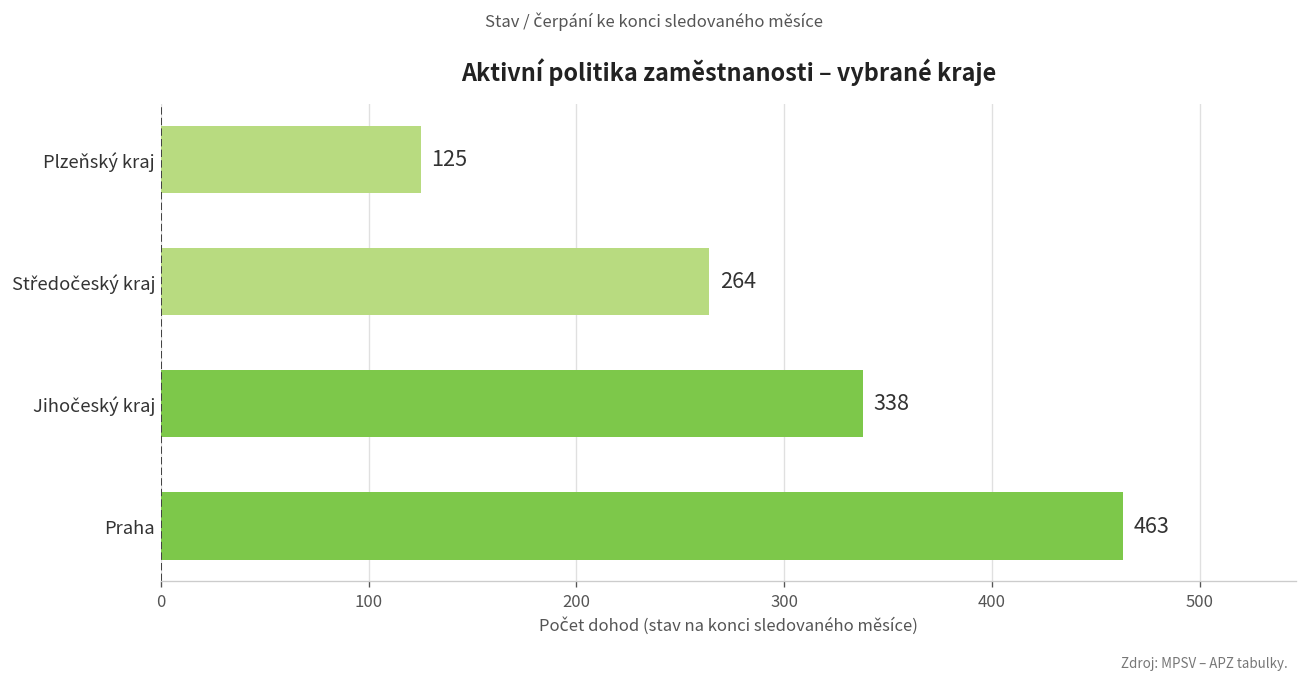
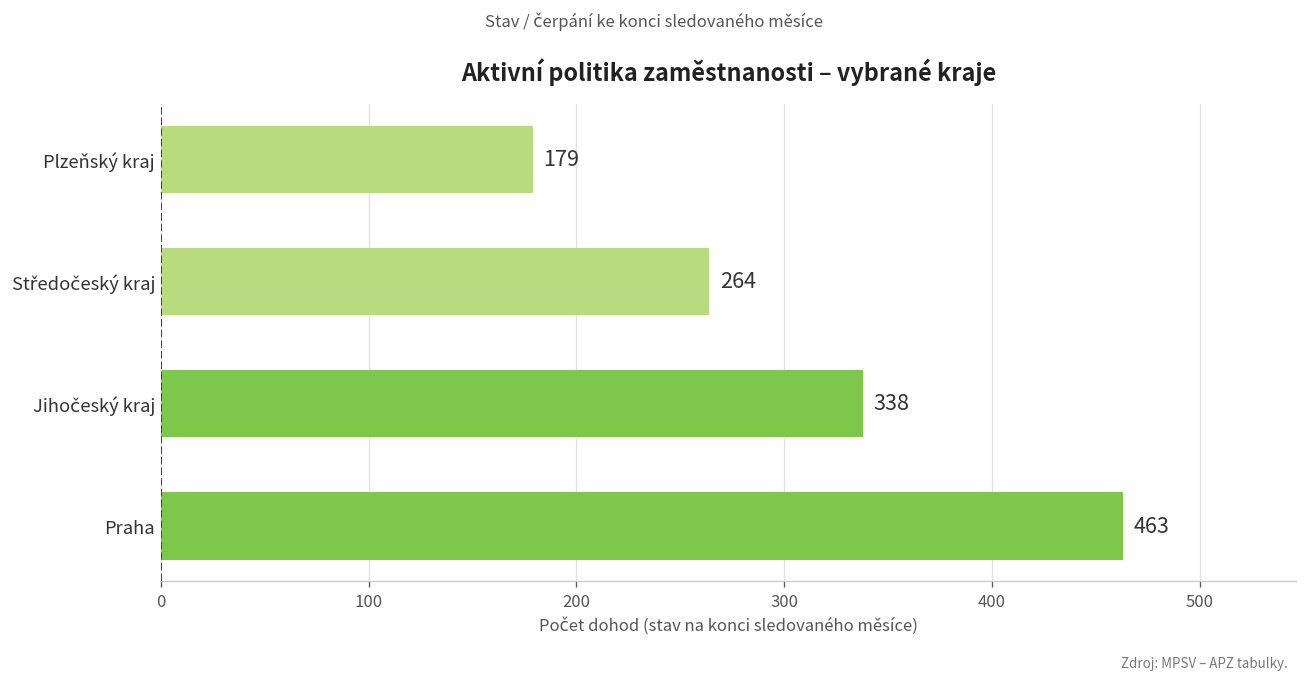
Plzeňský kraj: 125 -> 179
